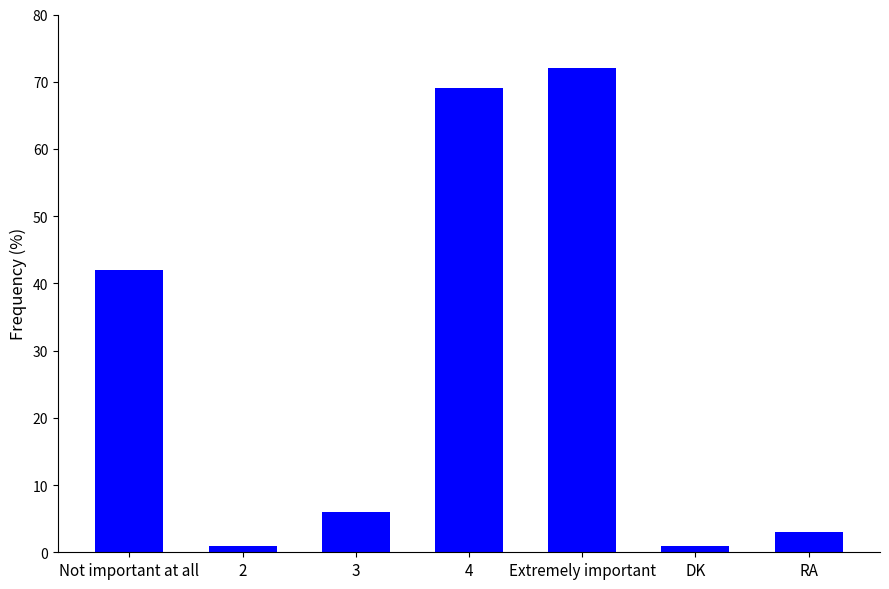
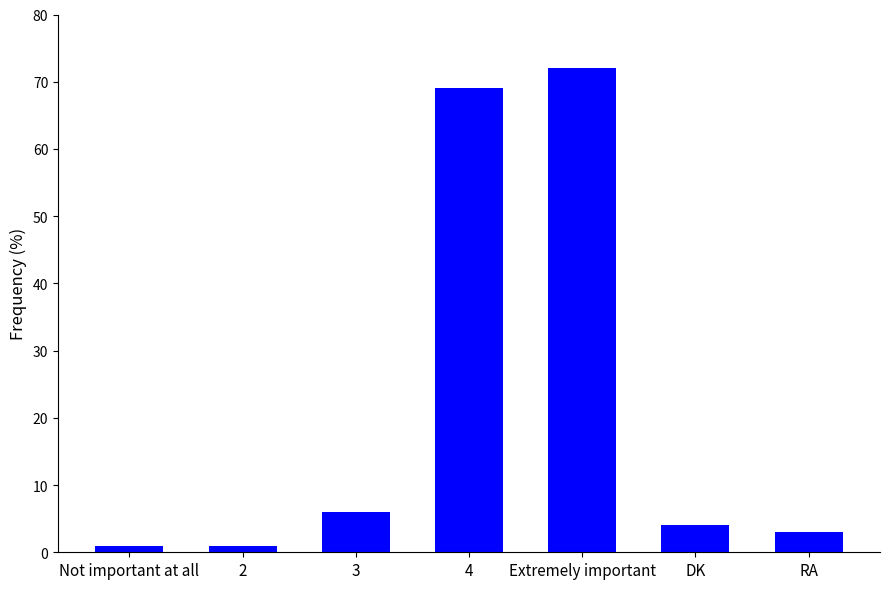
Not important at all: 42 -> 1
DK: 1 -> 4
